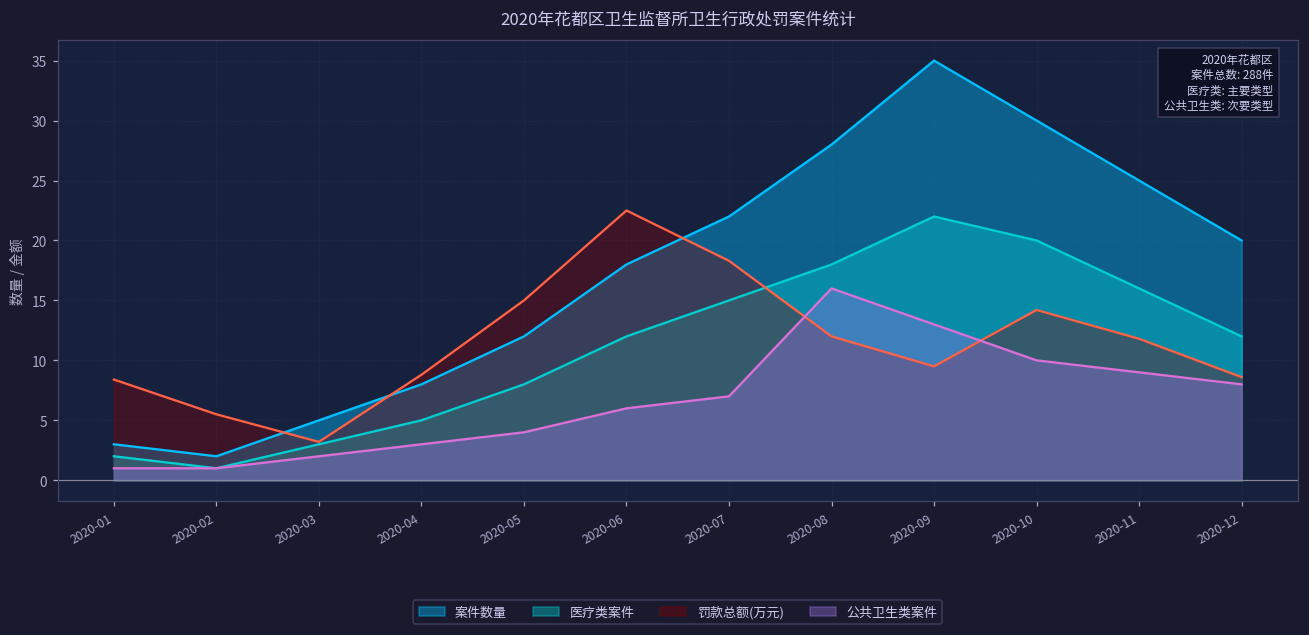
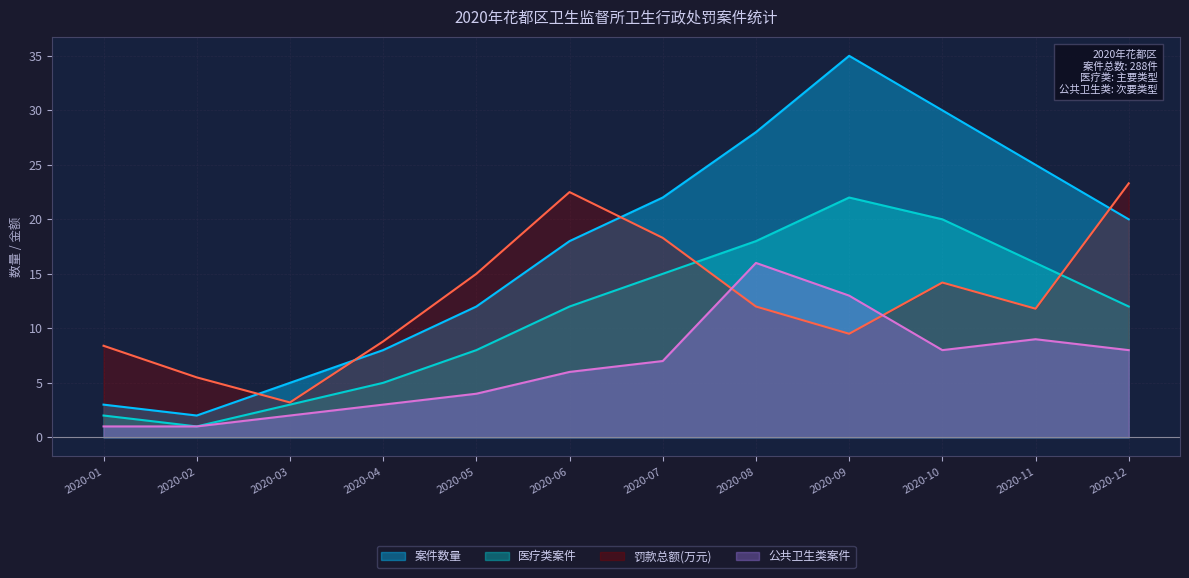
公共卫生类案件, 2020-10: 10 -> 8
罚款总额(万元), 2020-12: 8.6 -> 23.3
